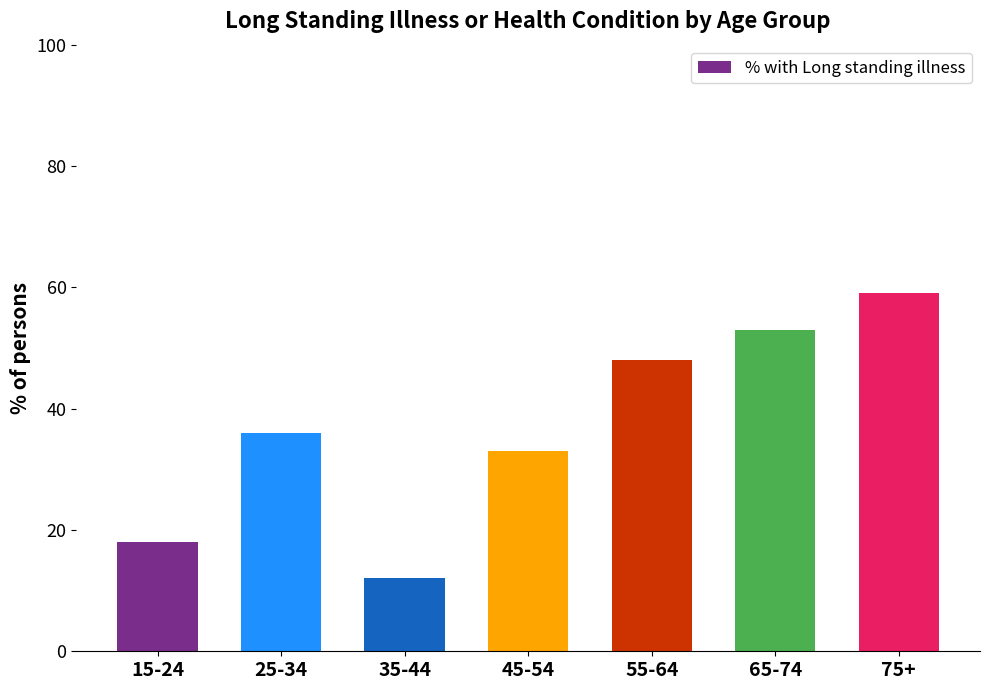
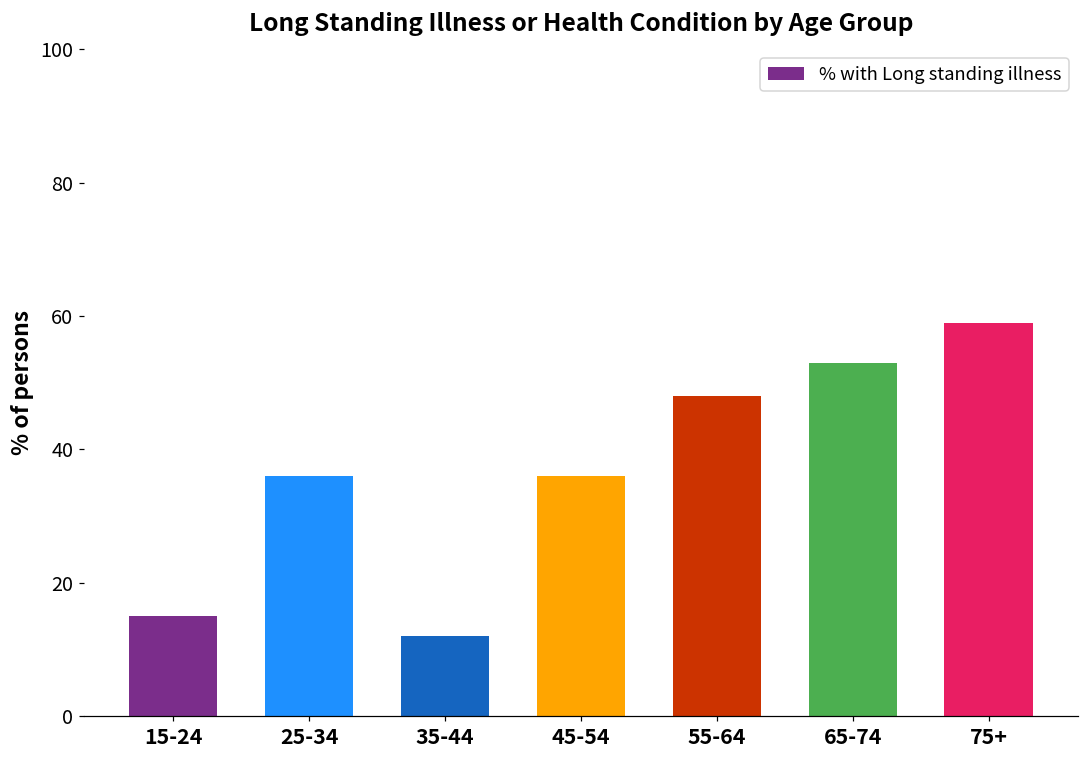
15-24: 18 -> 15
45-54: 33 -> 36
